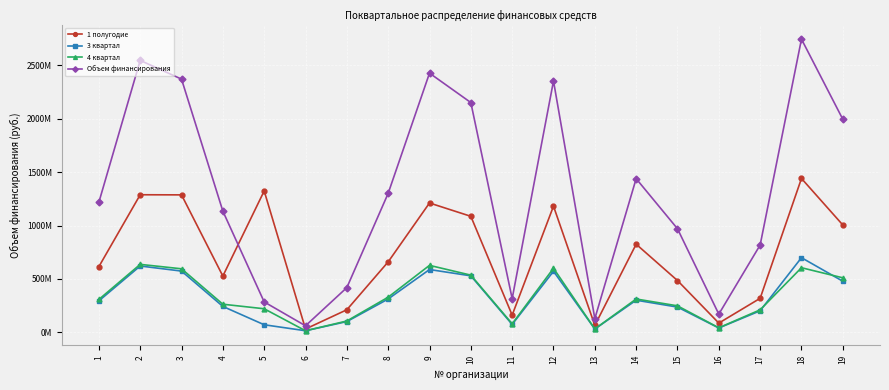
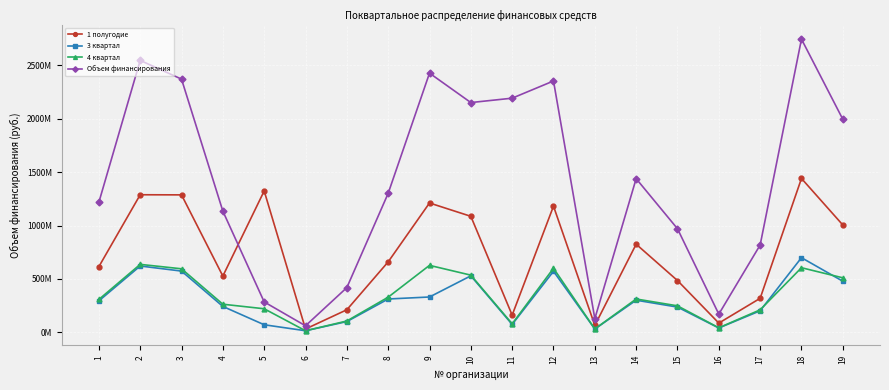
3 квартал, 9: 590000000 -> 330000000
Объем финансирования, 11: 320000000 -> 2190000000
